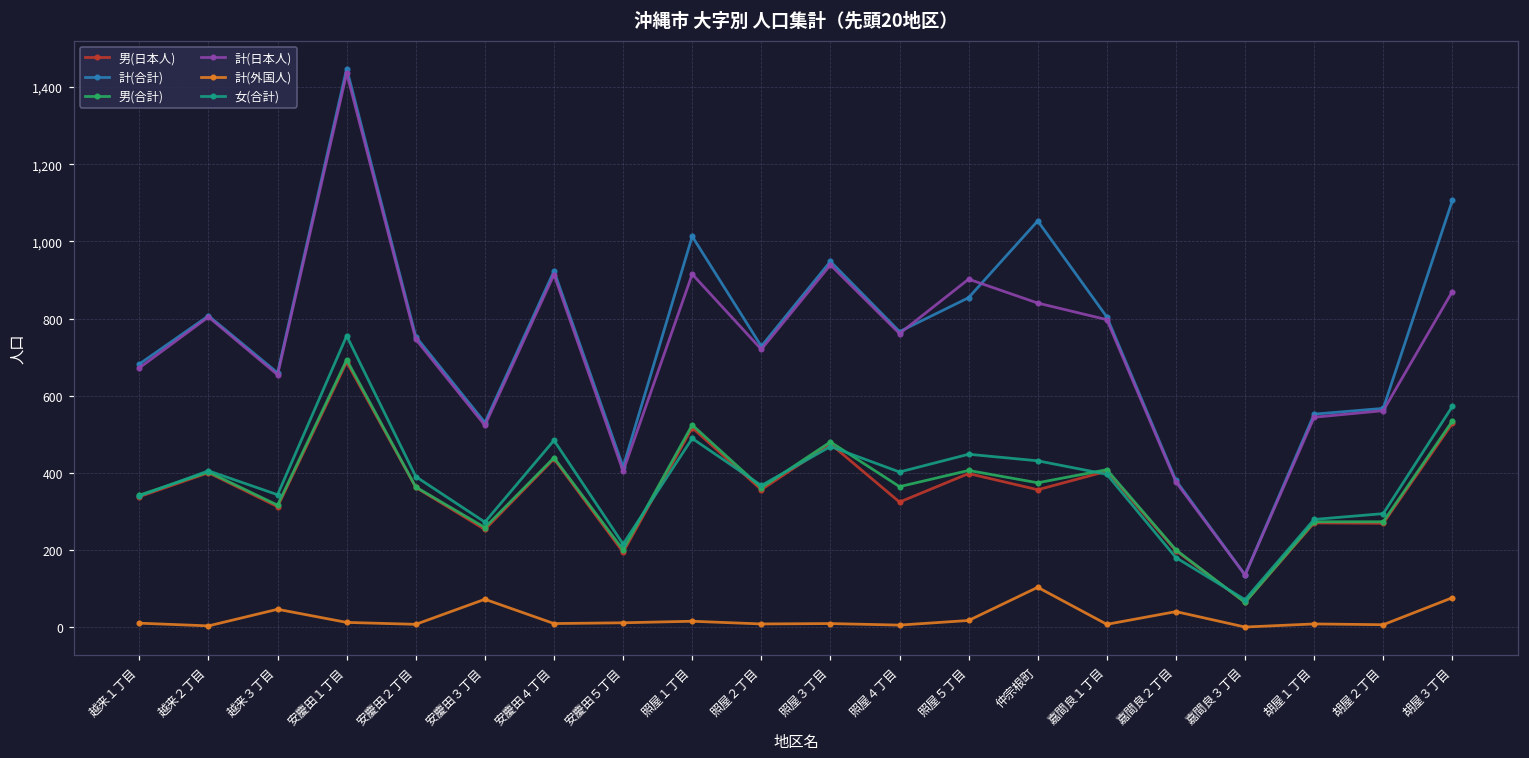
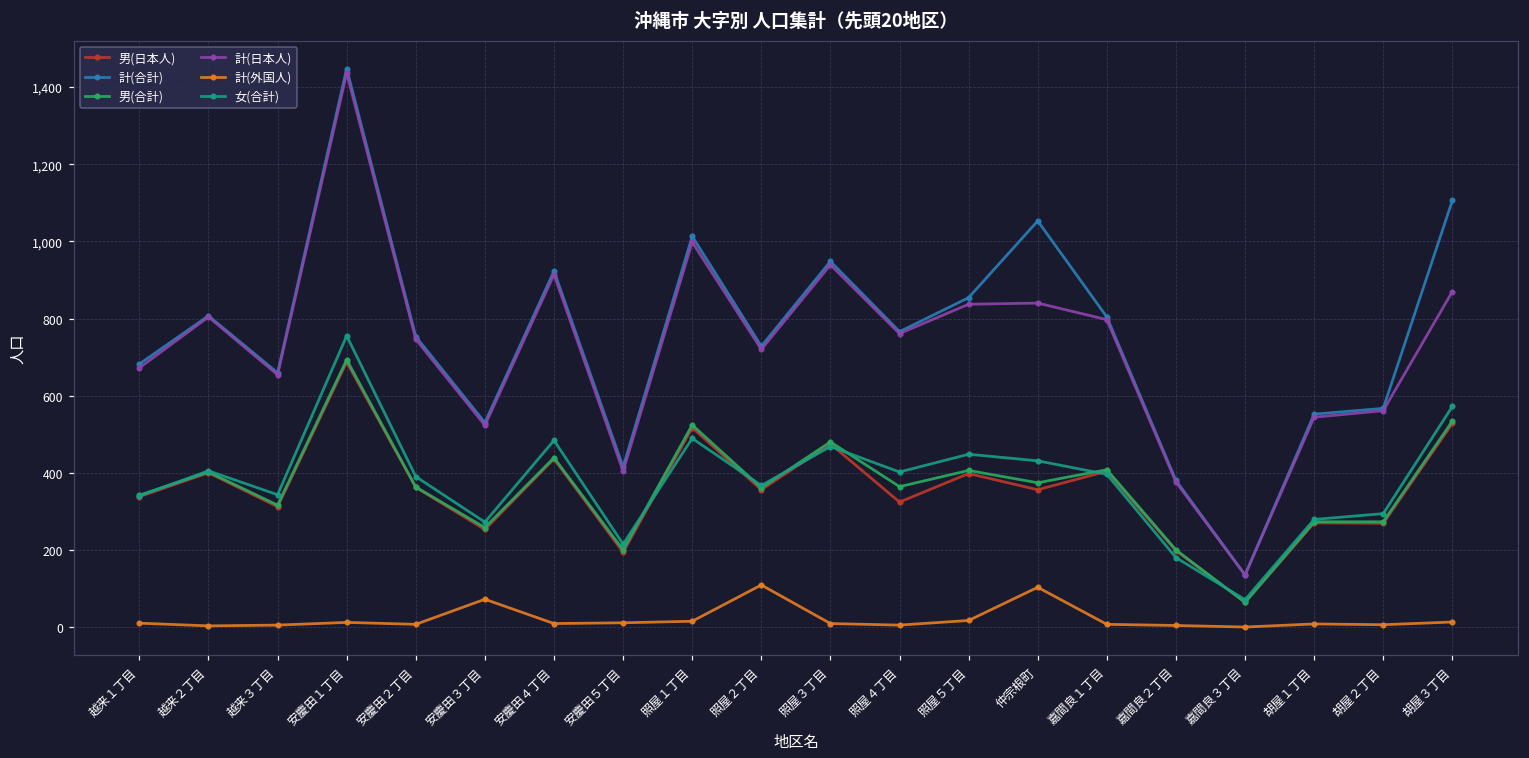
計(外国人), 越来３丁目: 50 -> 10
計(日本人), 照屋１丁目: 920 -> 1,000
計(外国人), 照屋２丁目: 10 -> 110
計(日本人), 照屋５丁目: 900 -> 840
計(外国人), 嘉間良２丁目: 40 -> 0
計(外国人), 胡屋３丁目: 80 -> 10
